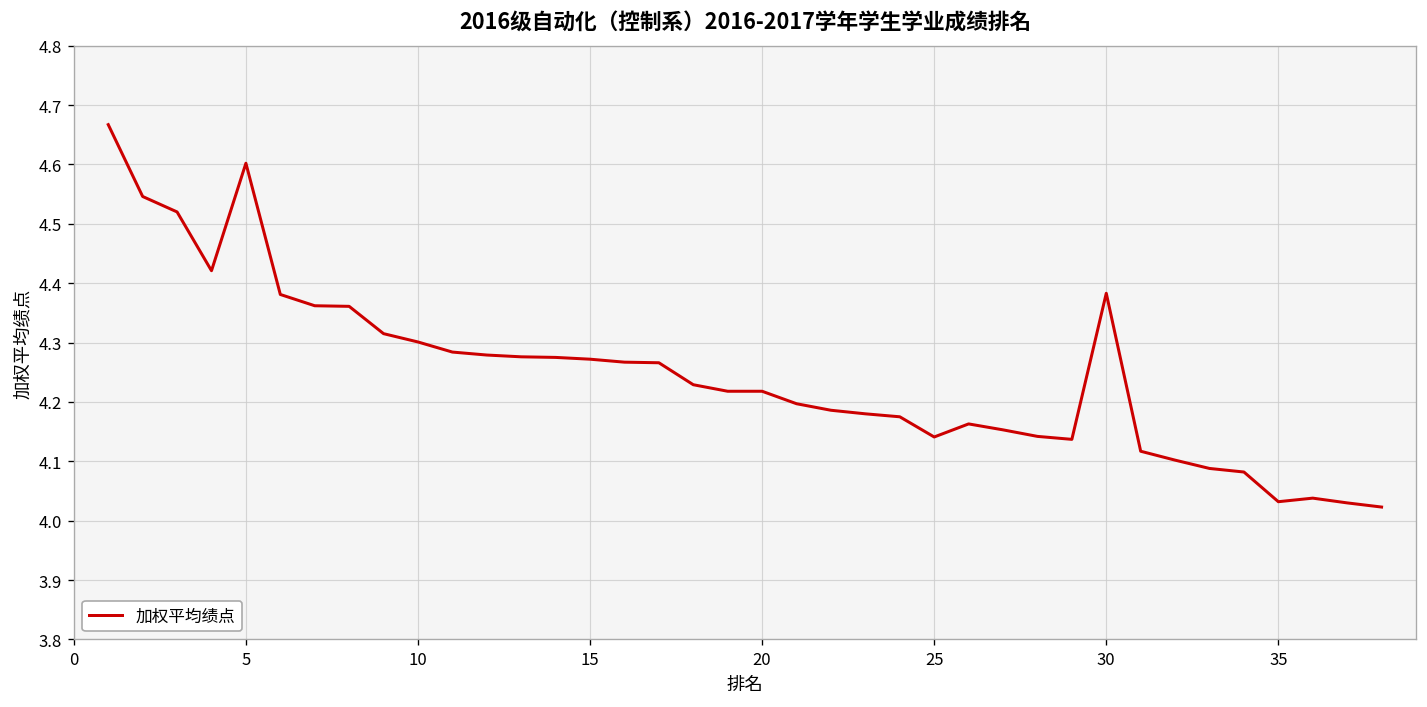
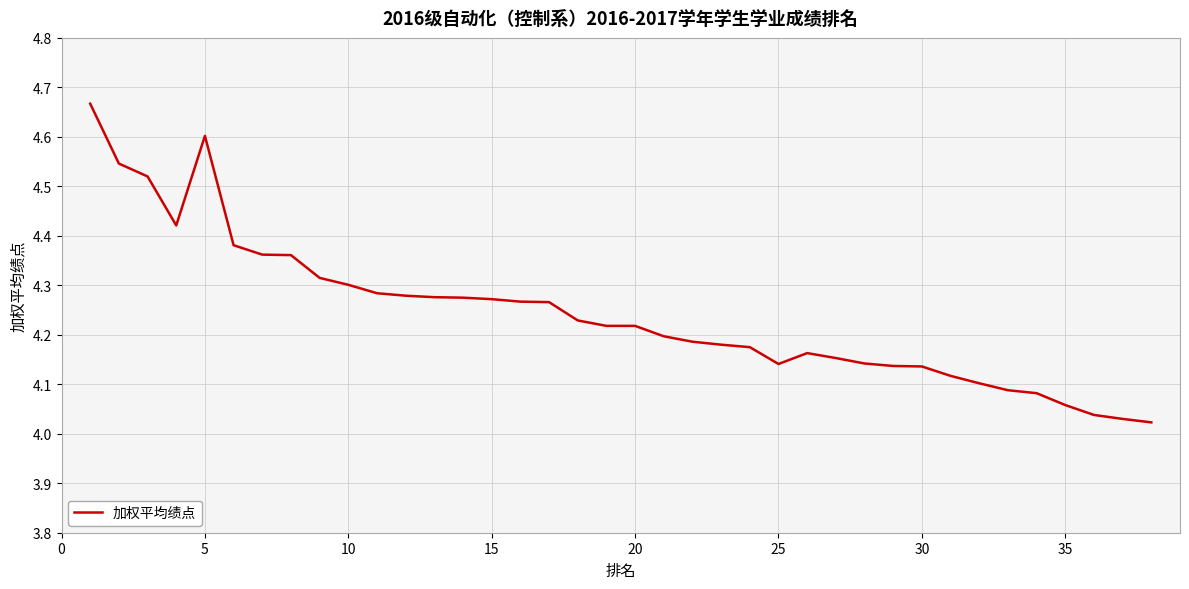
30: 4.38 -> 4.14
35: 4.03 -> 4.06
